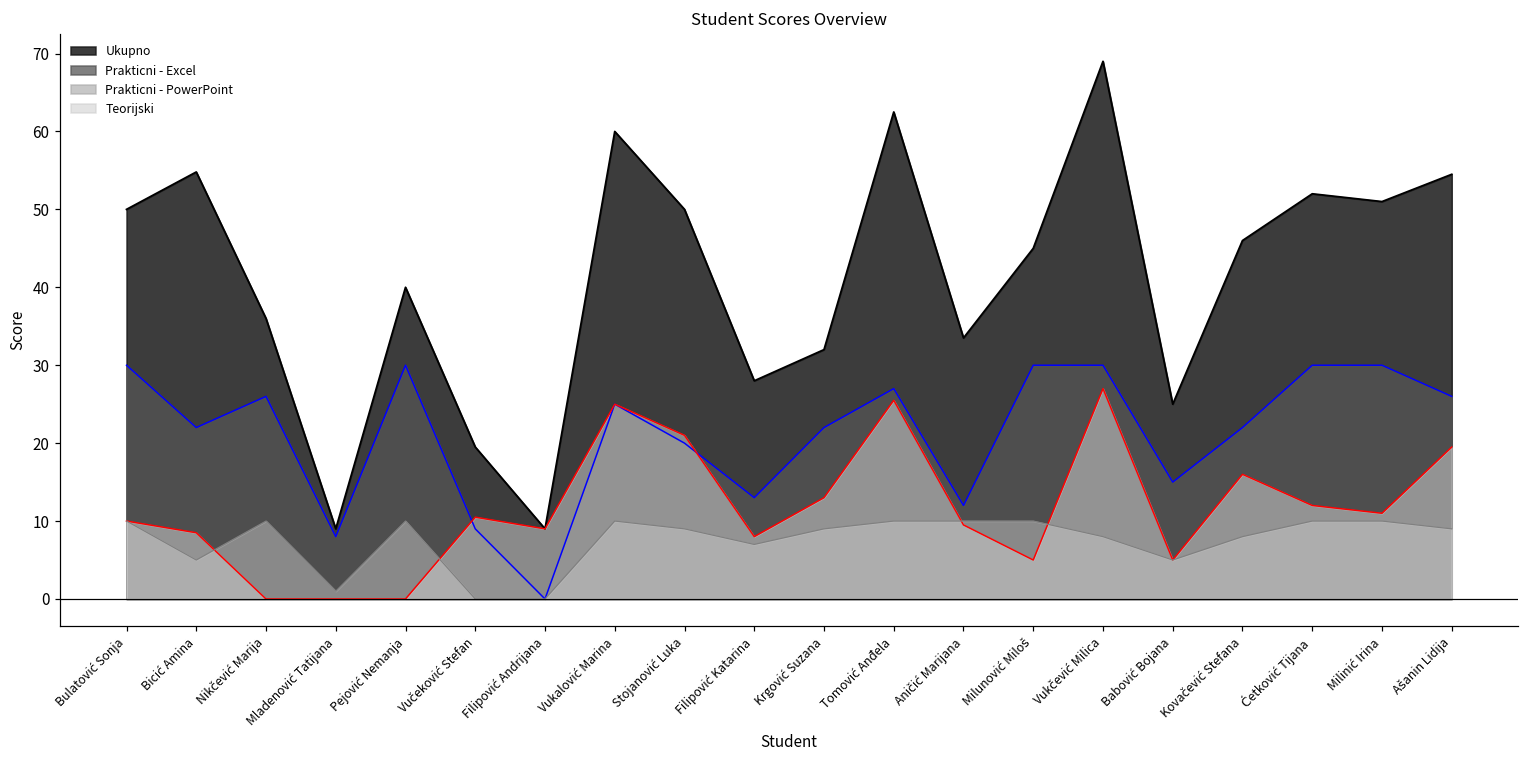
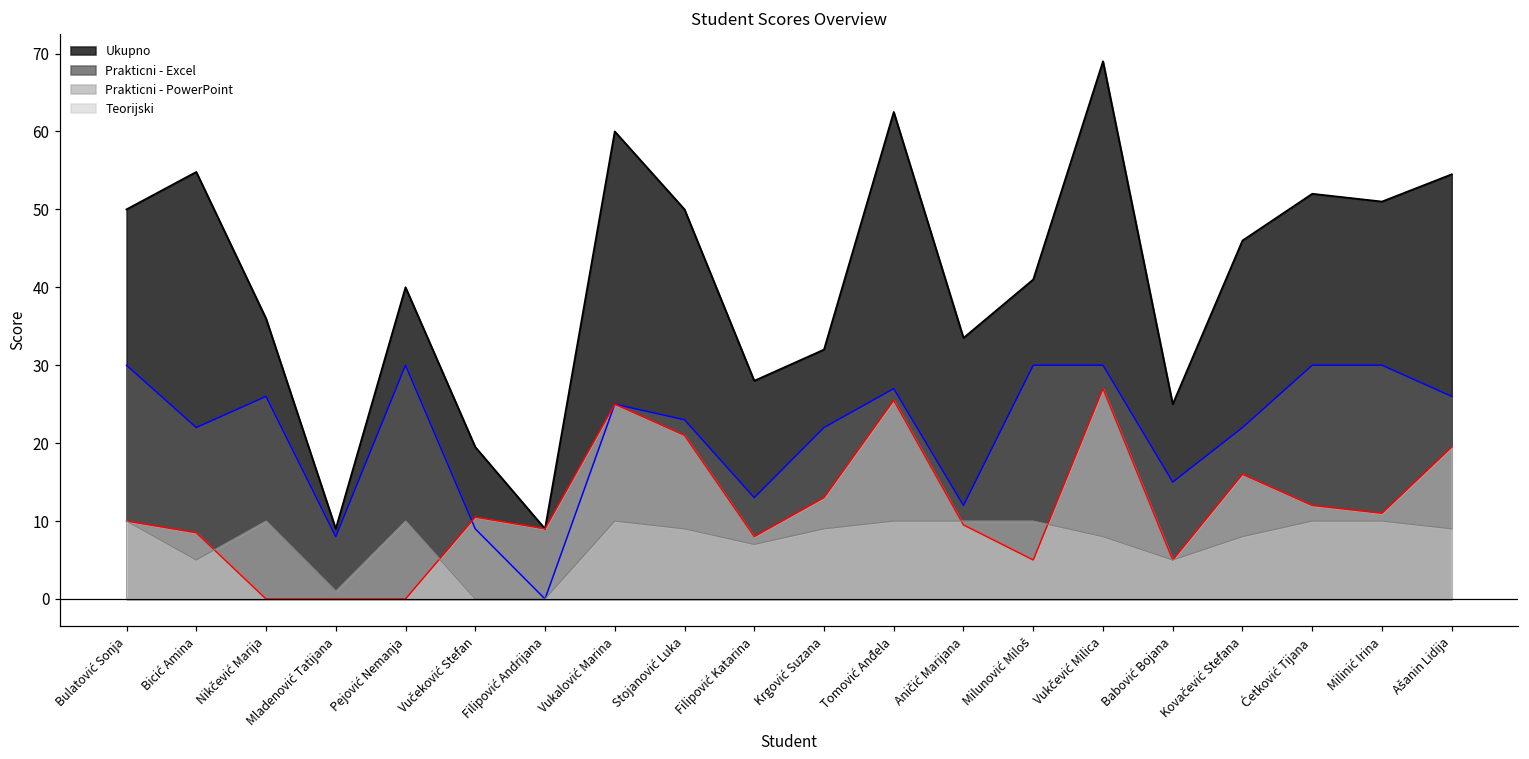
Prakticni - Excel, Stojanović Luka: 20 -> 23
Ukupno, Milunović Miloš: 45 -> 41
